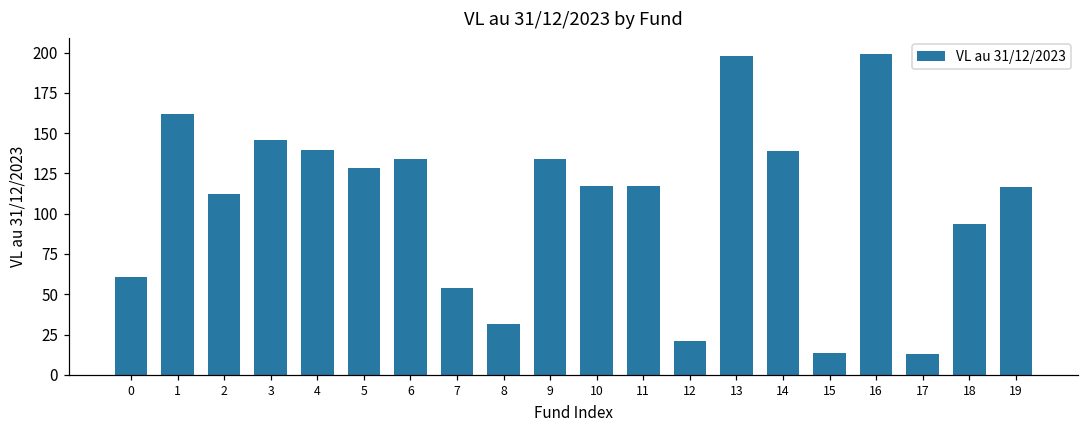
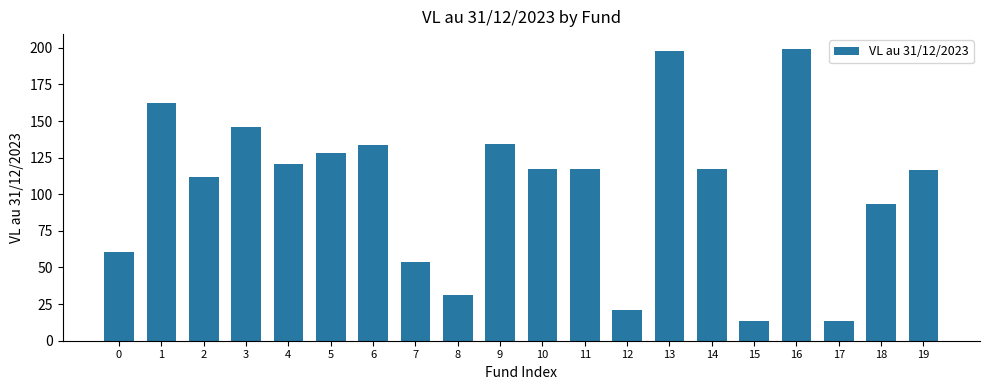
4: 139 -> 121
14: 139 -> 117
